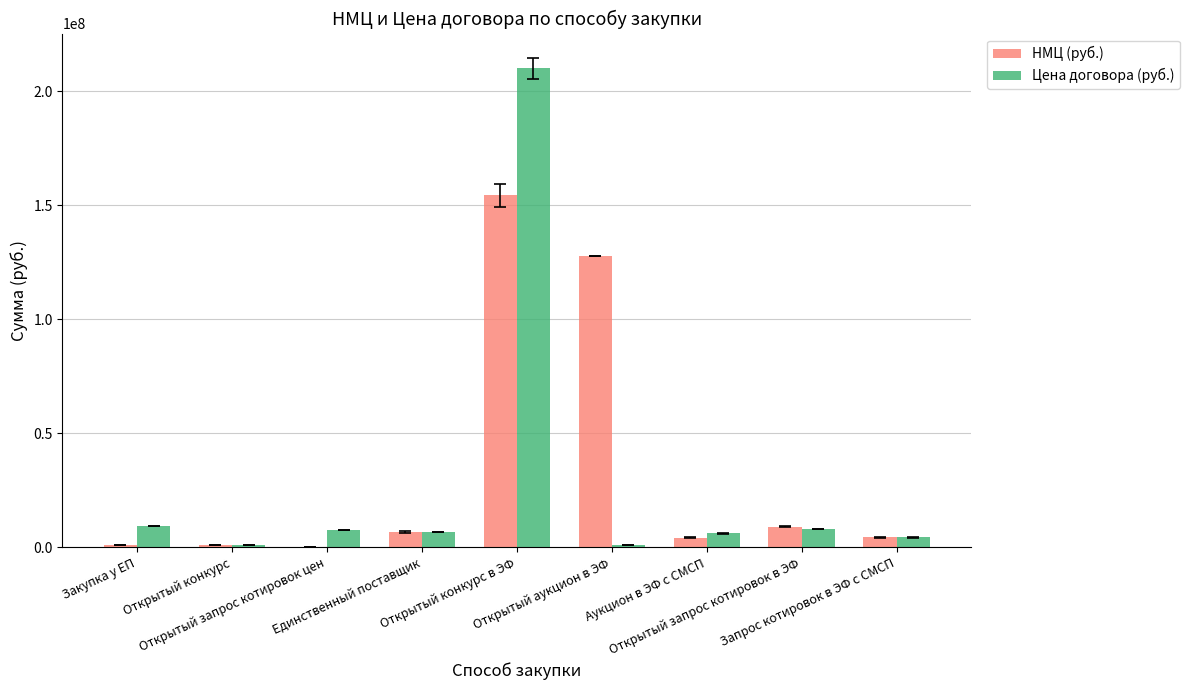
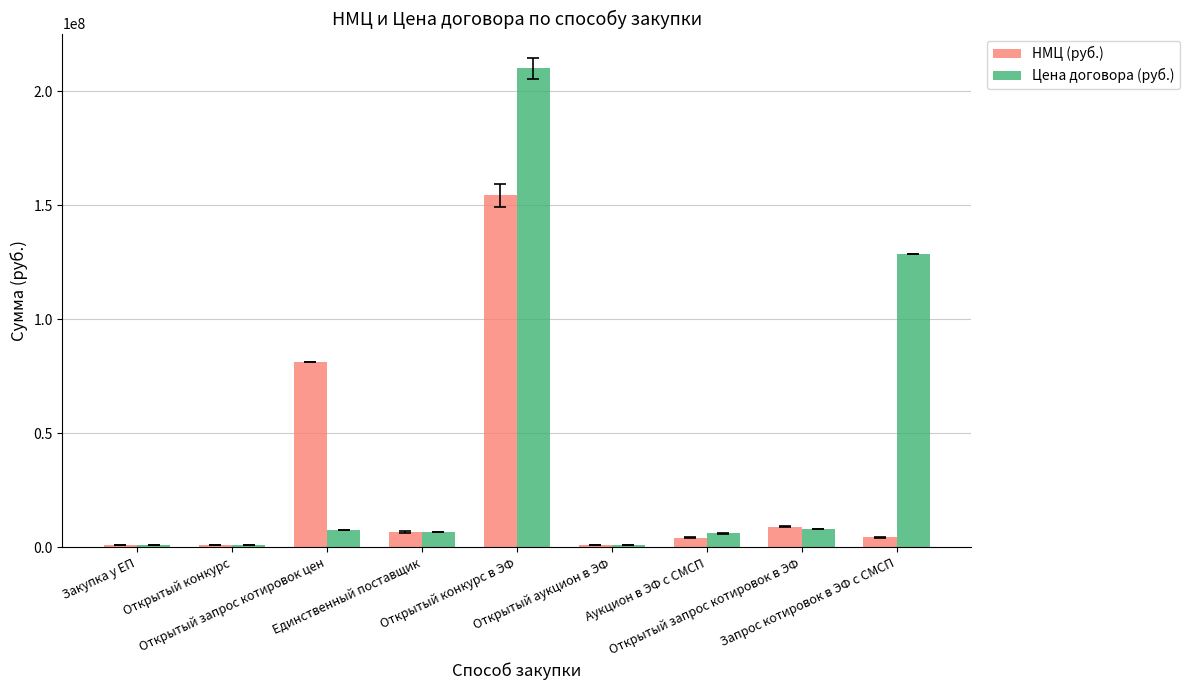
Цена договора (руб.), Закупка у ЕП: 9000000 -> 1000000
НМЦ (руб.), Открытый запрос котировок цен: 0 -> 81000000
НМЦ (руб.), Открытый аукцион в ЭФ: 128000000 -> 1000000
Цена договора (руб.), Запрос котировок в ЭФ с СМСП: 4000000 -> 128000000
